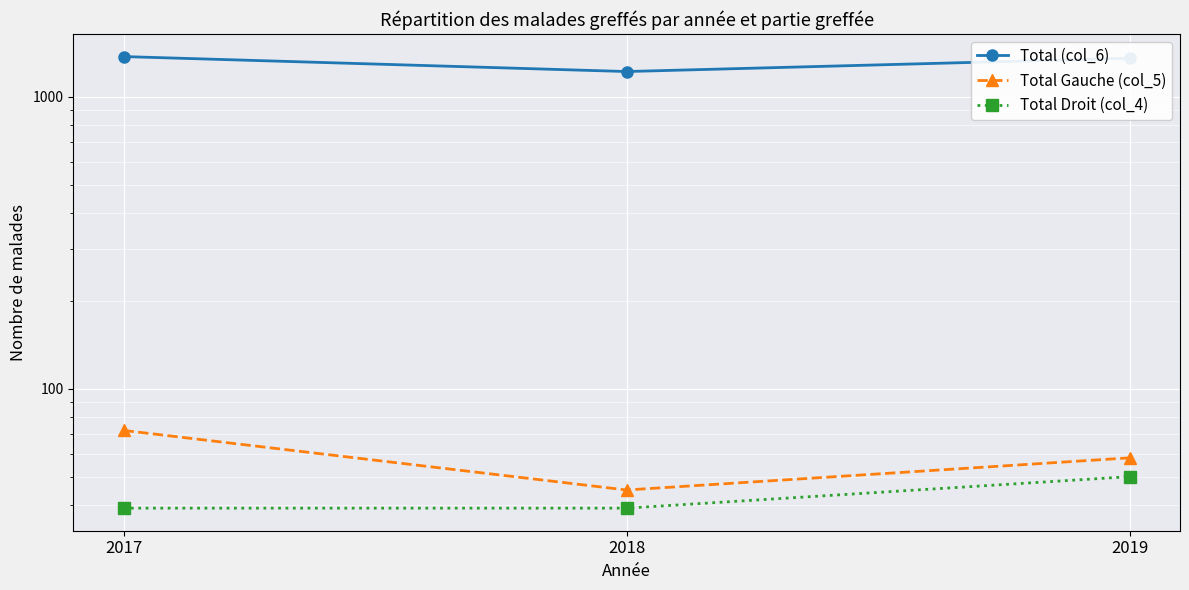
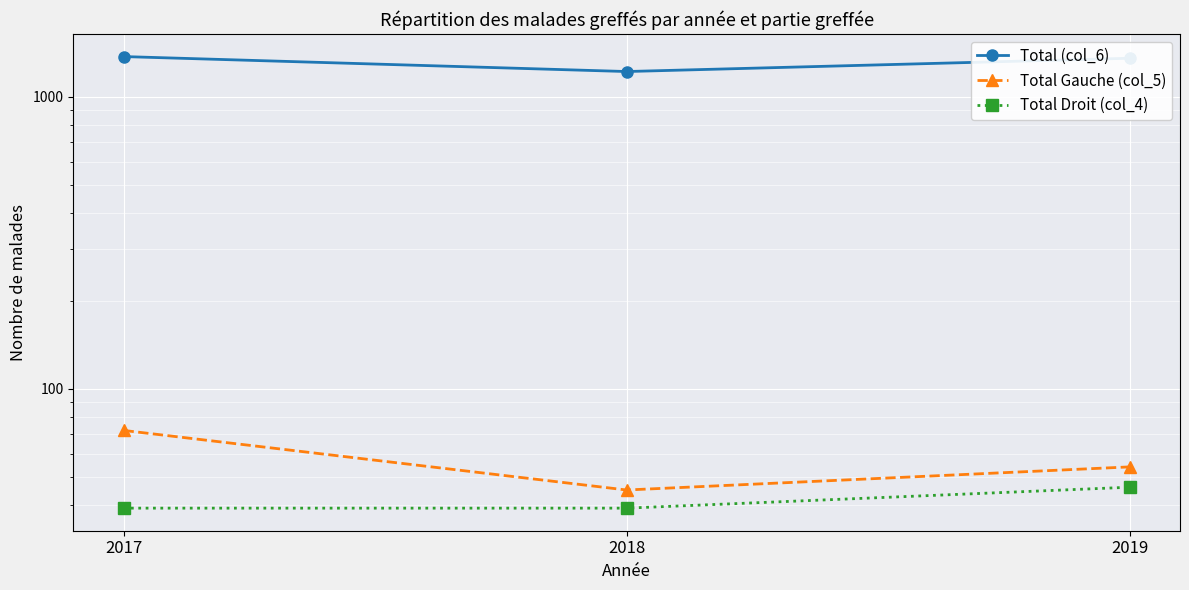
Total Gauche (col_5), 2019: 58 -> 54
Total Droit (col_4), 2019: 50 -> 46
